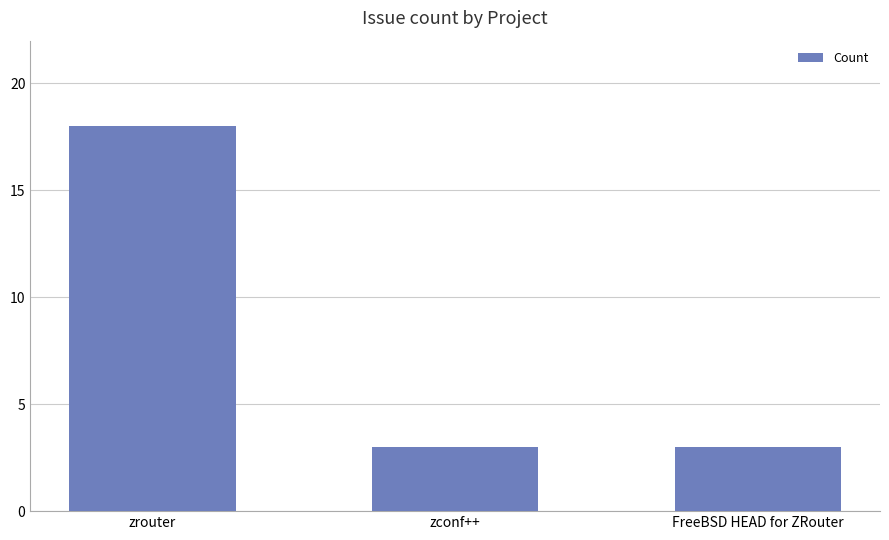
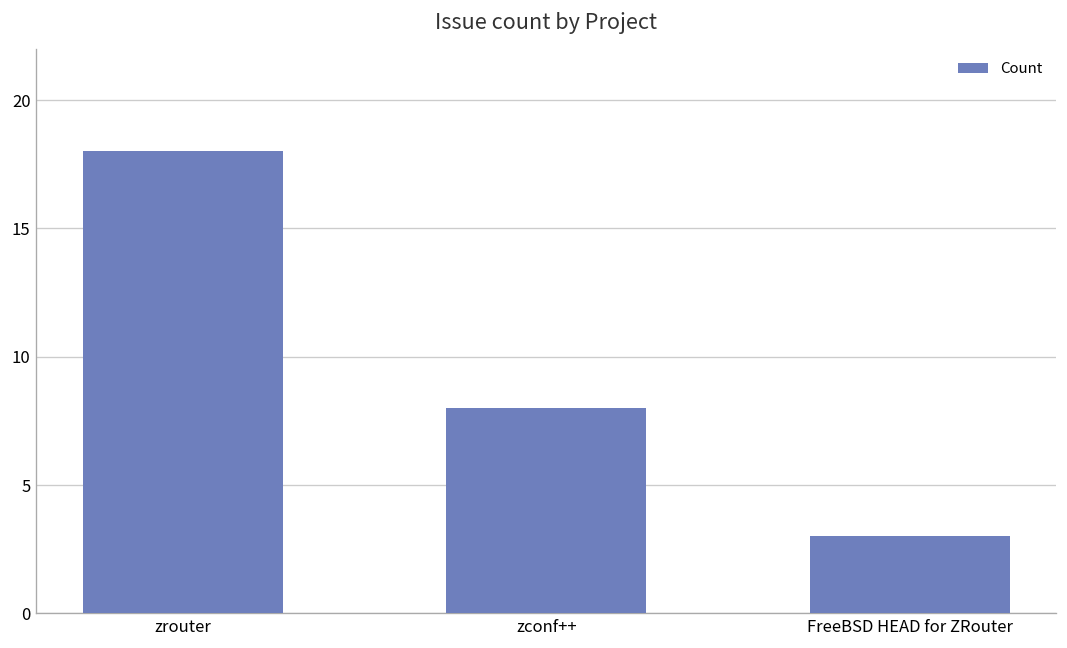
zconf++: 3 -> 8
